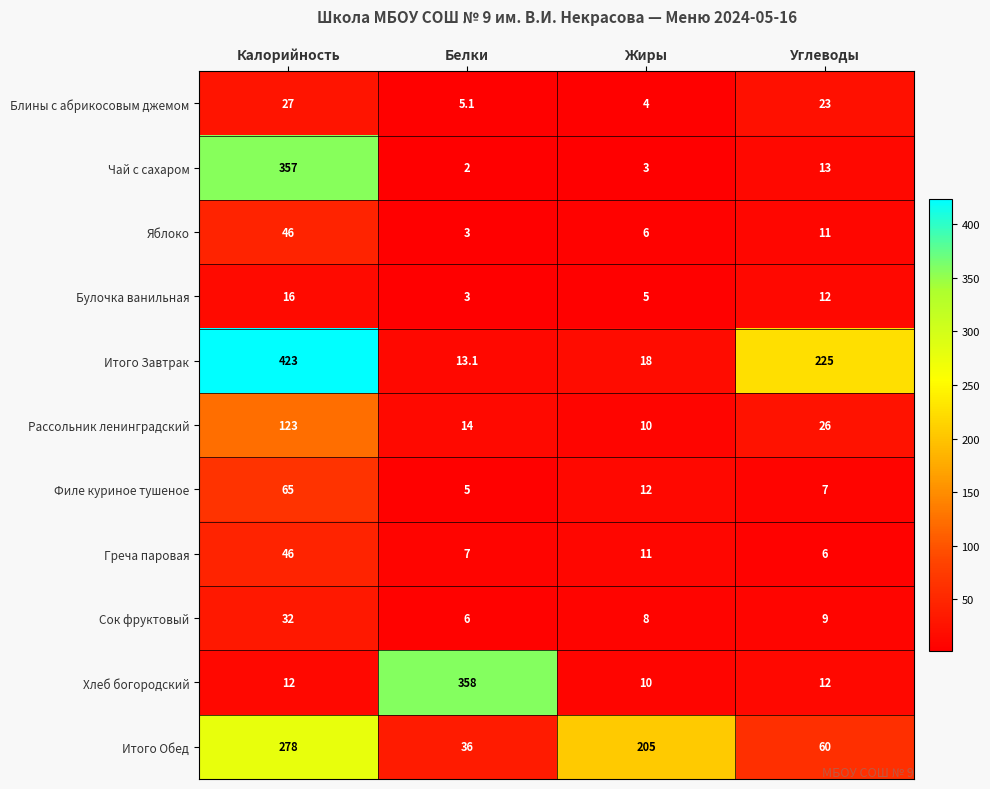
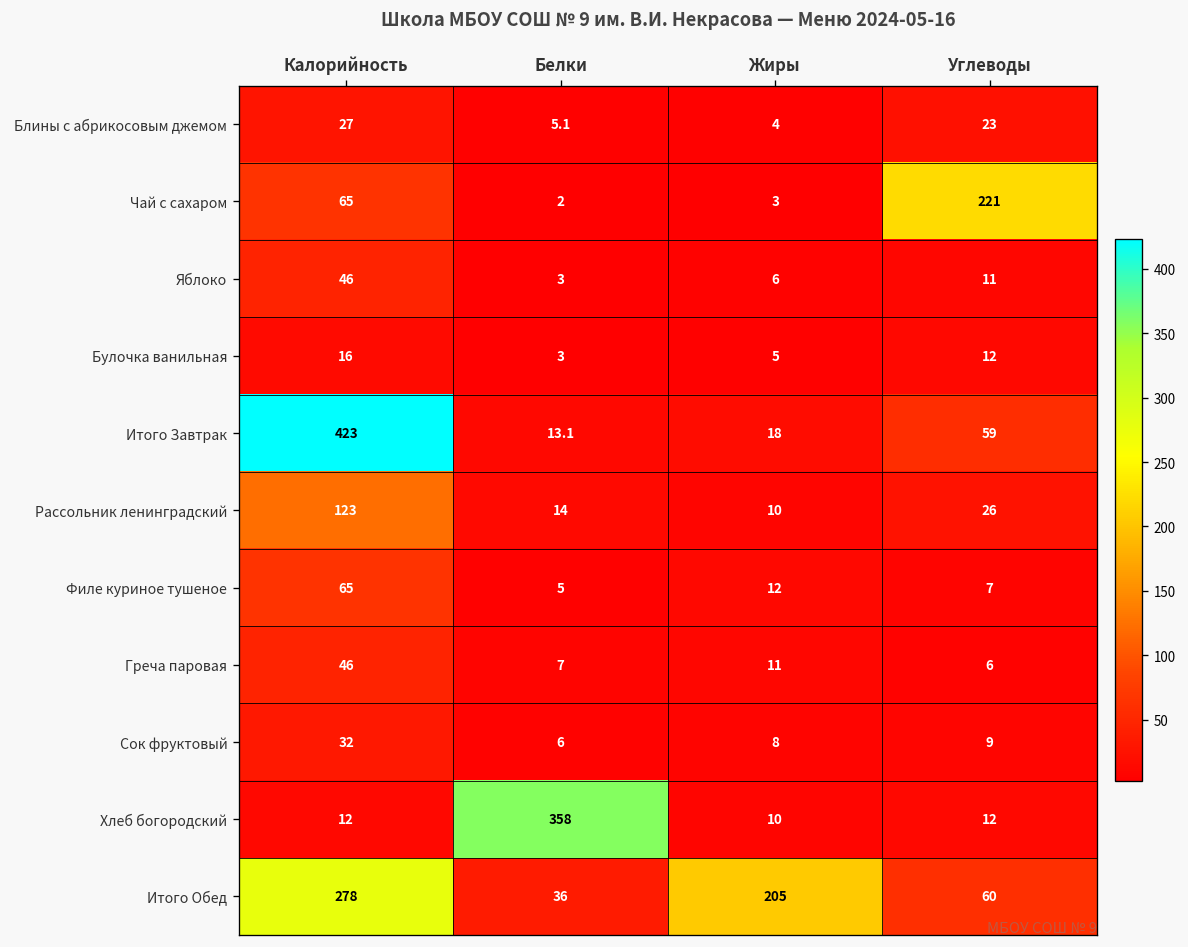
Чай с сахаром, Калорийность: 357 -> 65
Чай с сахаром, Углеводы: 13 -> 221
Итого Завтрак, Углеводы: 225 -> 59
